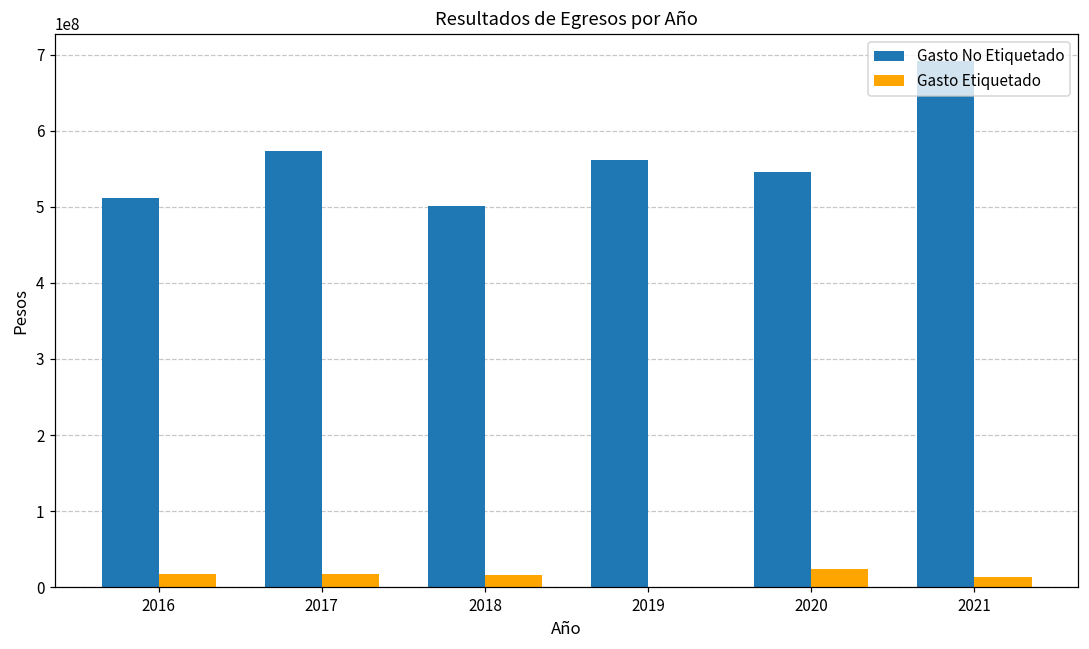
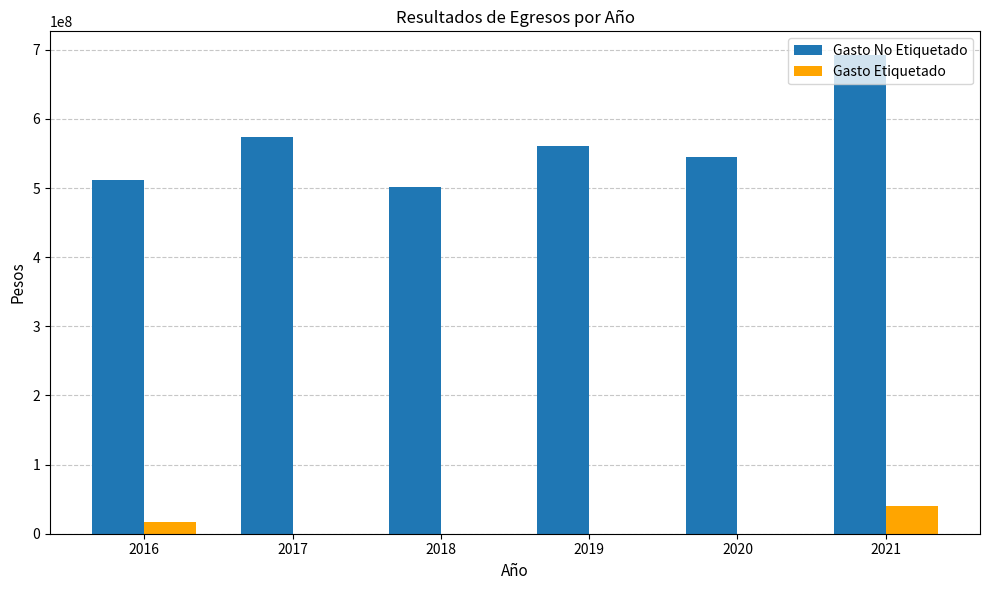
Gasto Etiquetado, 2017: 20000000 -> 0
Gasto Etiquetado, 2018: 20000000 -> 0
Gasto Etiquetado, 2020: 20000000 -> 0
Gasto Etiquetado, 2021: 10000000 -> 40000000
